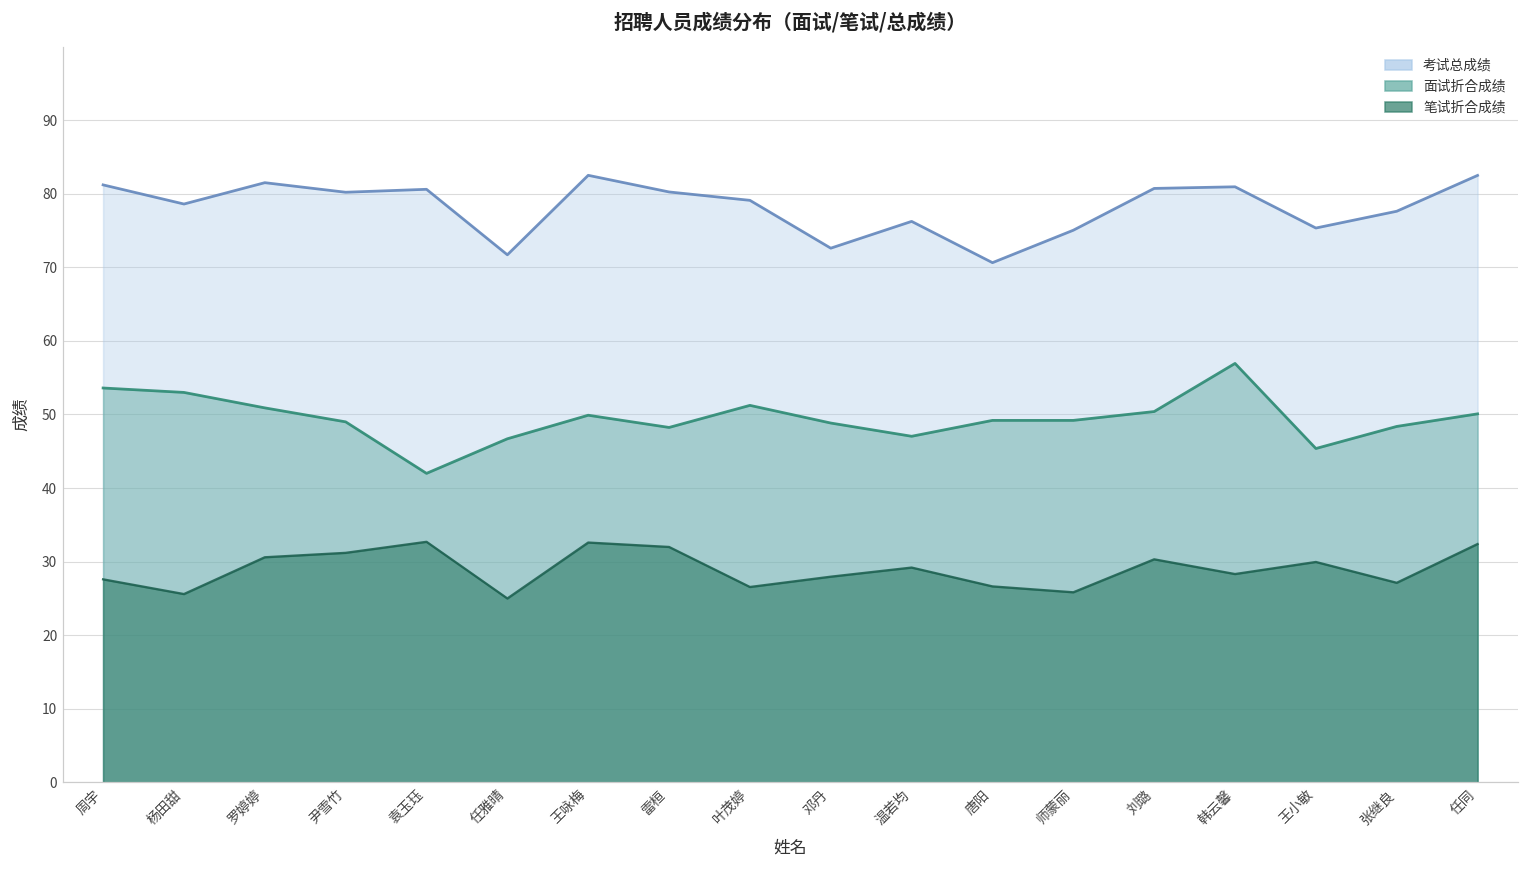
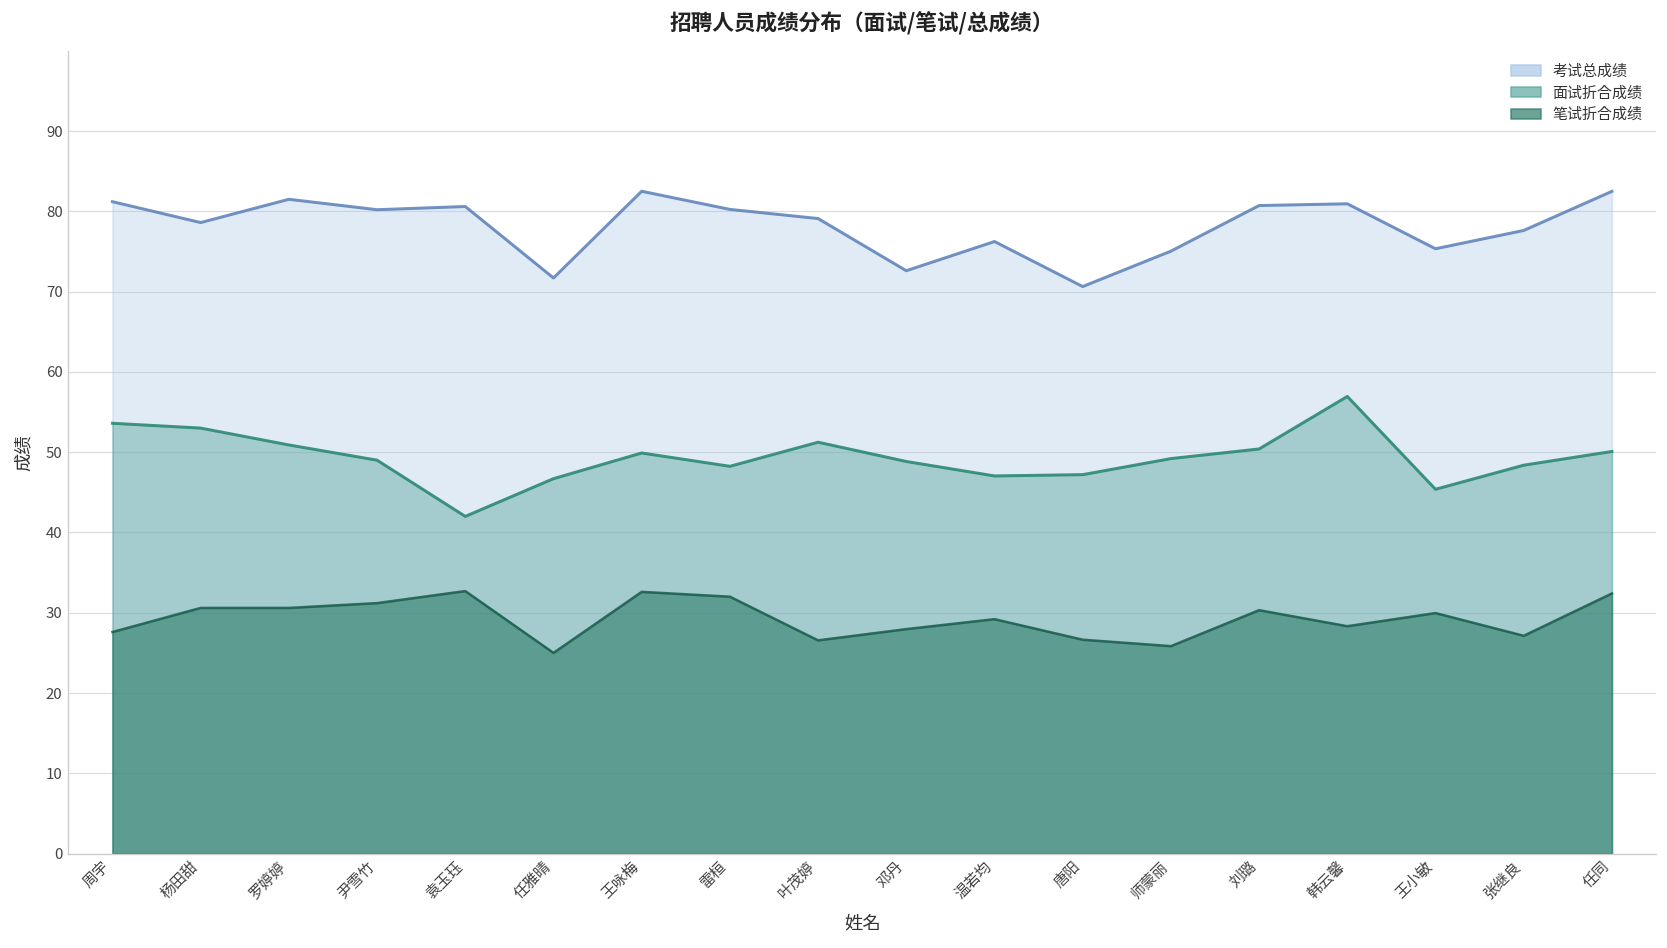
笔试折合成绩, 杨田甜: 26 -> 31
面试折合成绩, 唐阳: 49 -> 47
